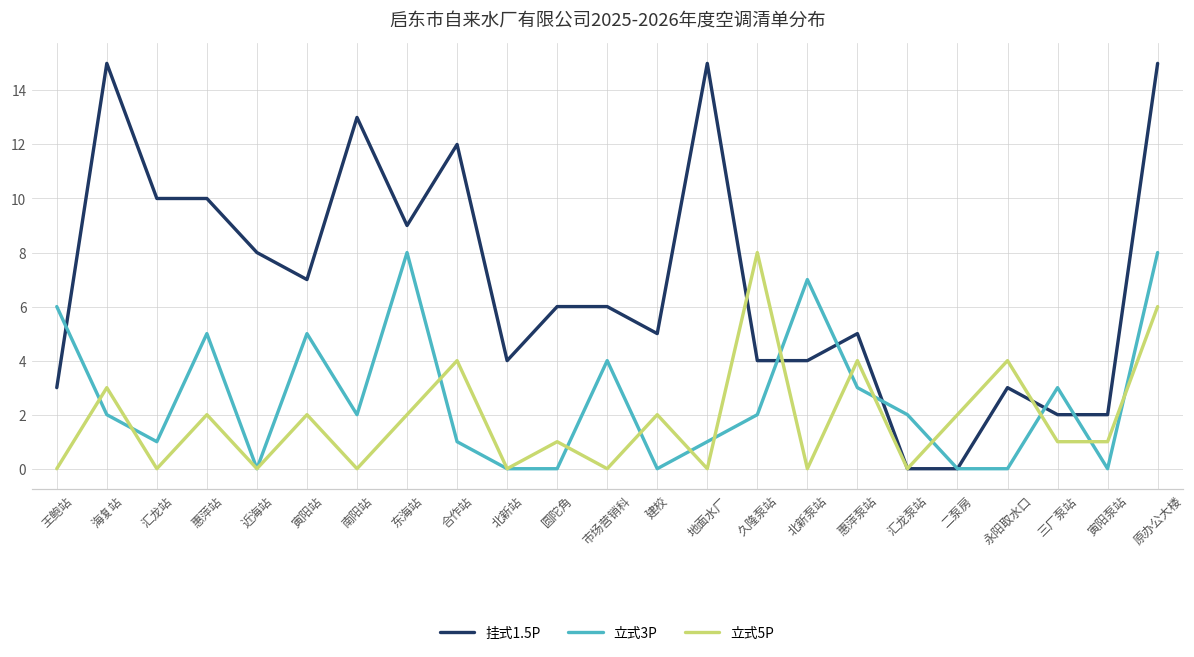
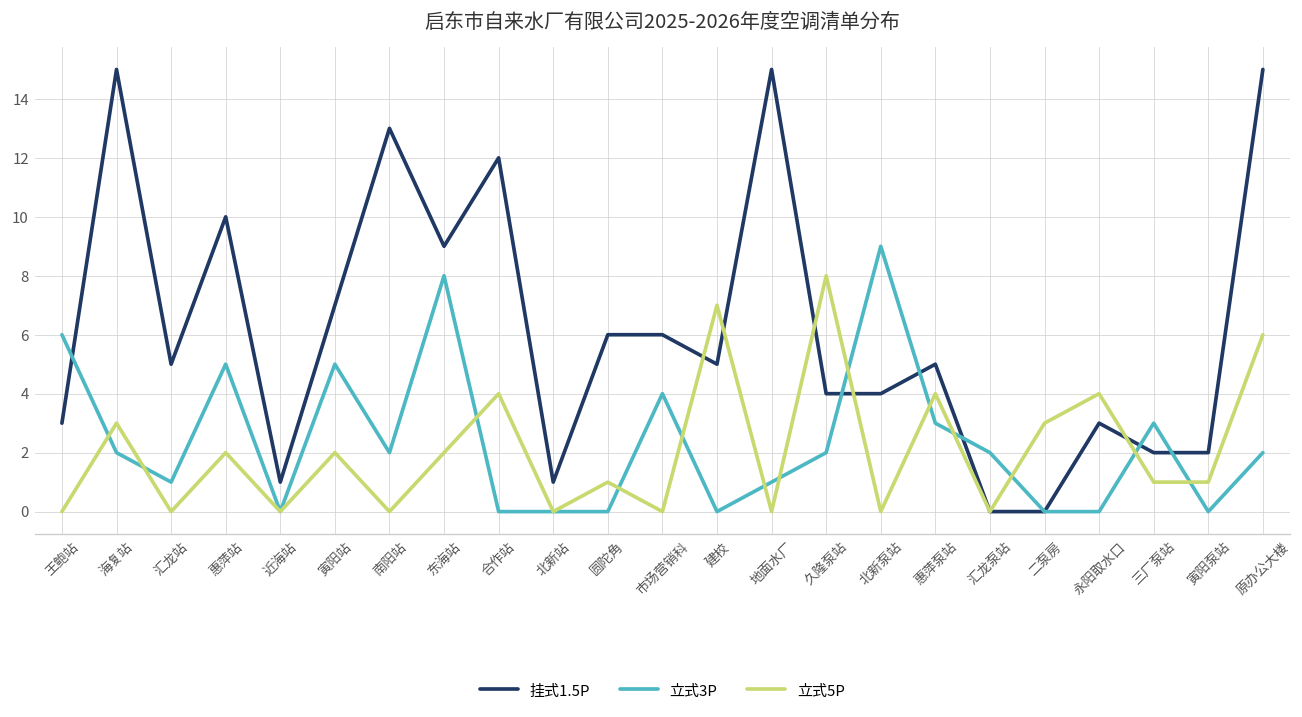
挂式1.5P, 汇龙站: 10 -> 5
挂式1.5P, 近海站: 8 -> 1
立式3P, 合作站: 1 -> 0
挂式1.5P, 北新站: 4 -> 1
立式5P, 建校: 2 -> 7
立式3P, 北新泵站: 7 -> 9
立式5P, 二泵房: 2 -> 3
立式3P, 原办公大楼: 8 -> 2
